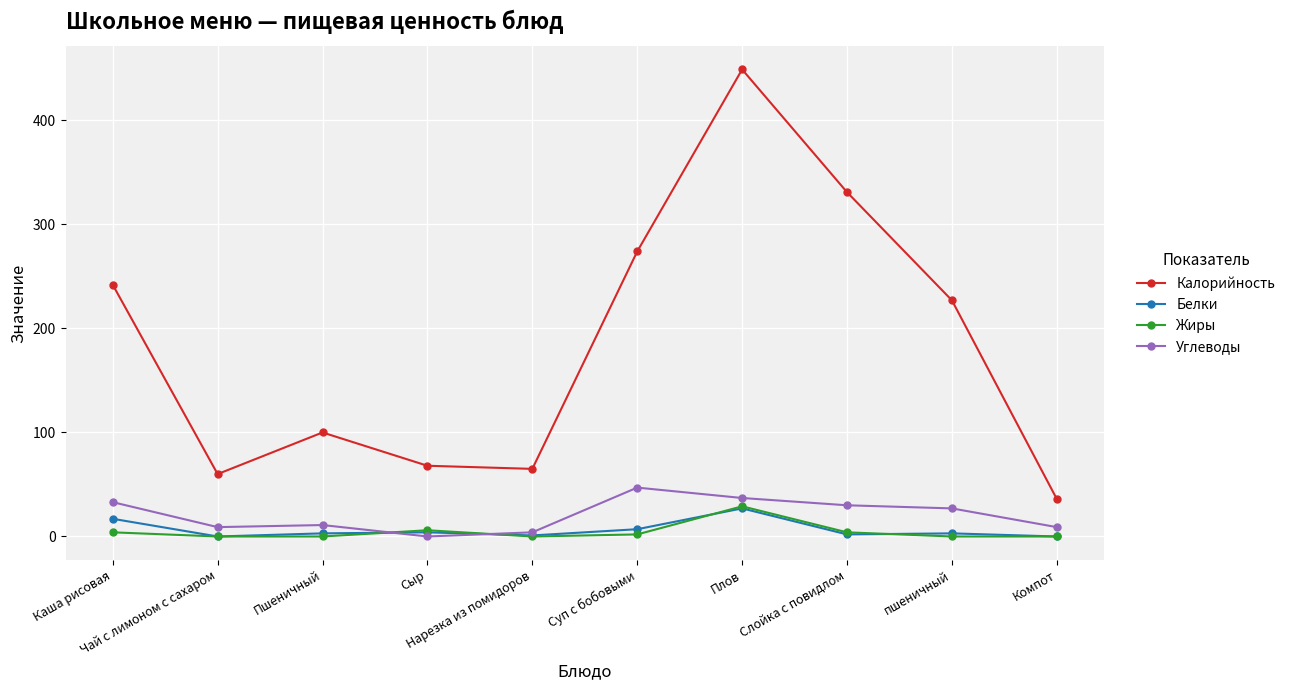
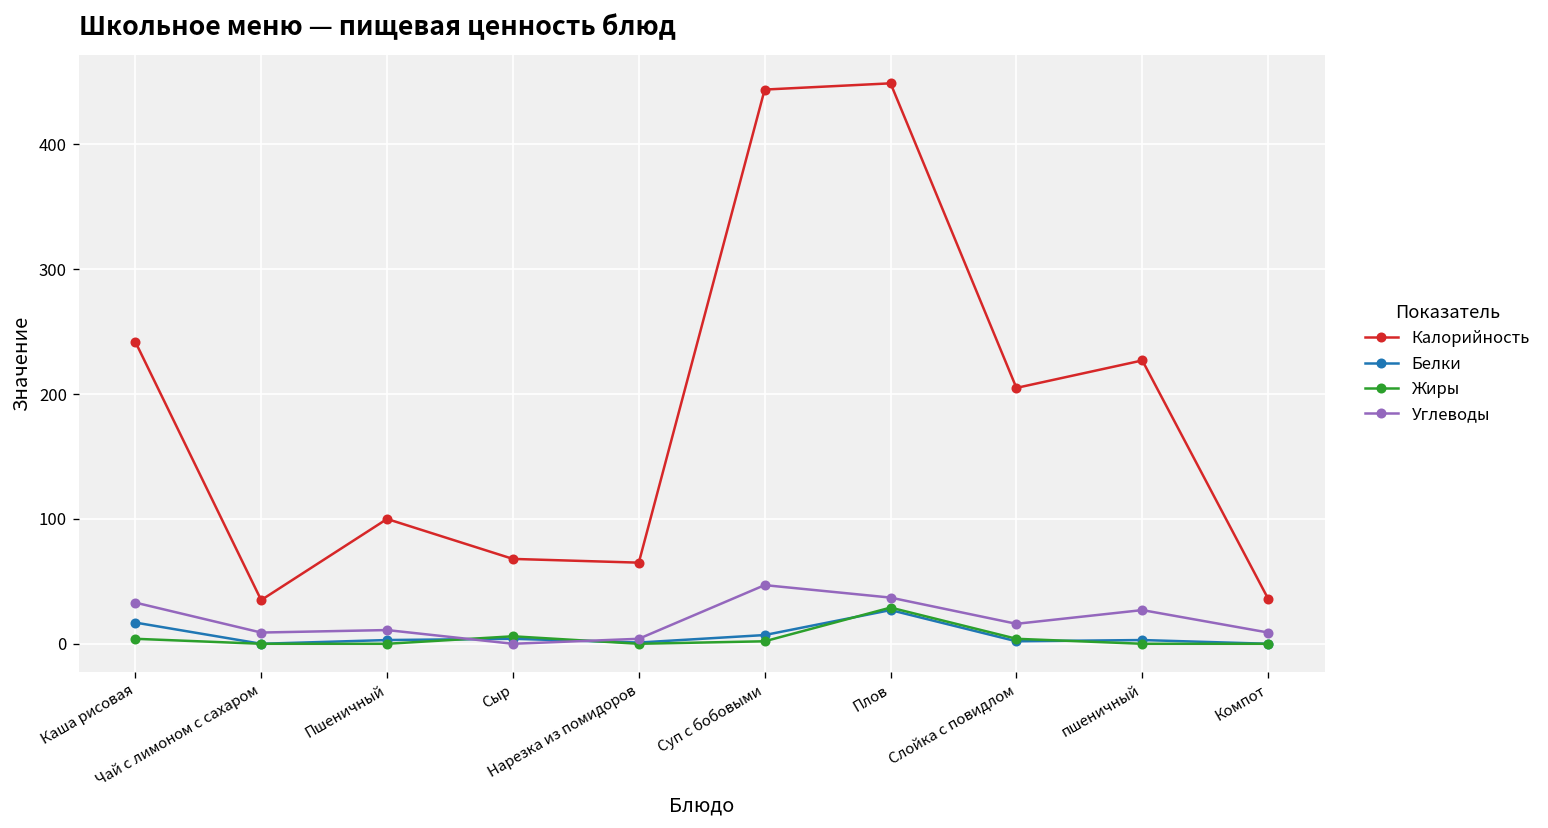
Калорийность, Чай с лимоном с сахаром: 60 -> 35
Калорийность, Суп с бобовыми: 274 -> 444
Калорийность, Слойка с повидлом: 331 -> 205
Углеводы, Слойка с повидлом: 30 -> 16
